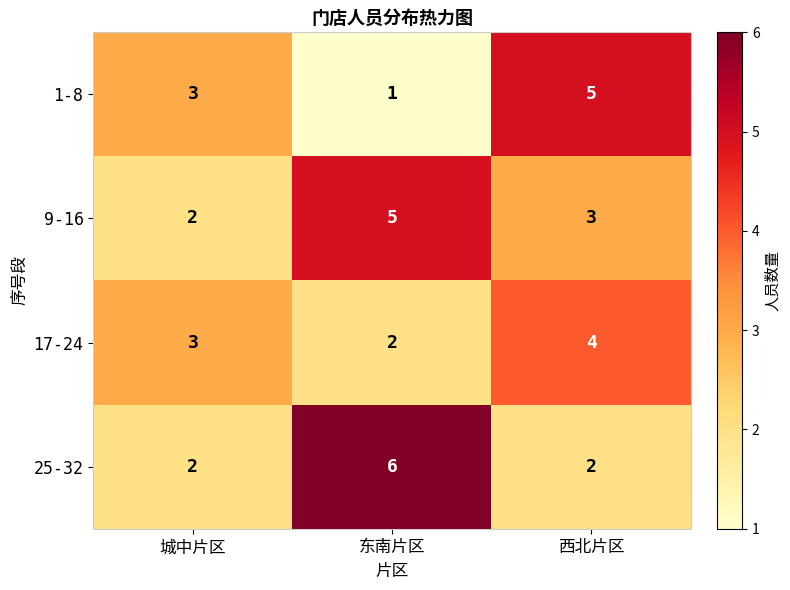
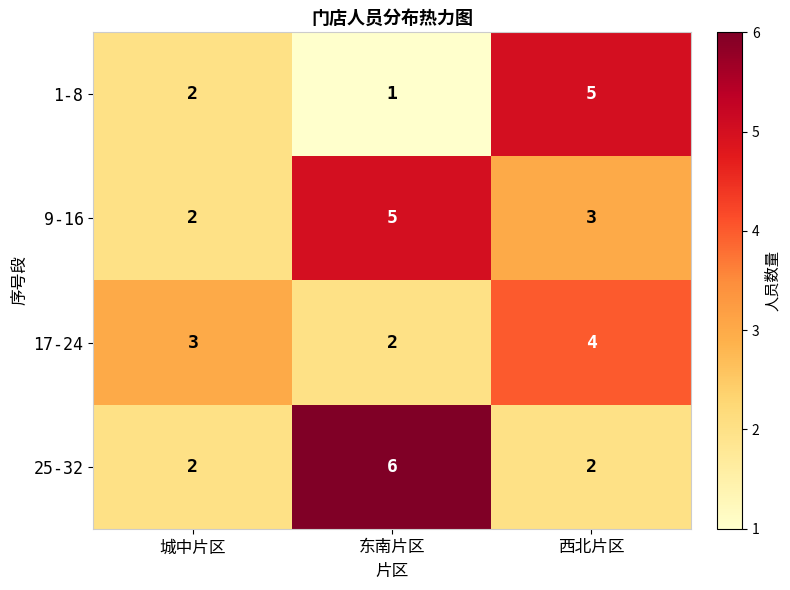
1-8, 城中片区: 3 -> 2
